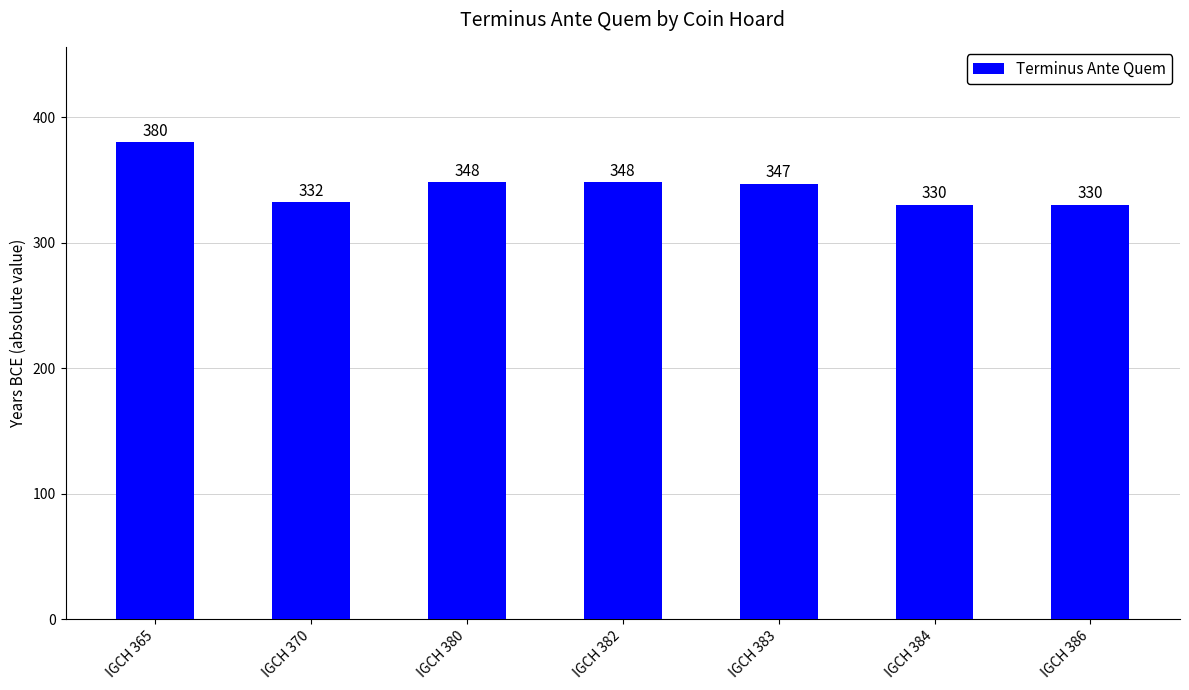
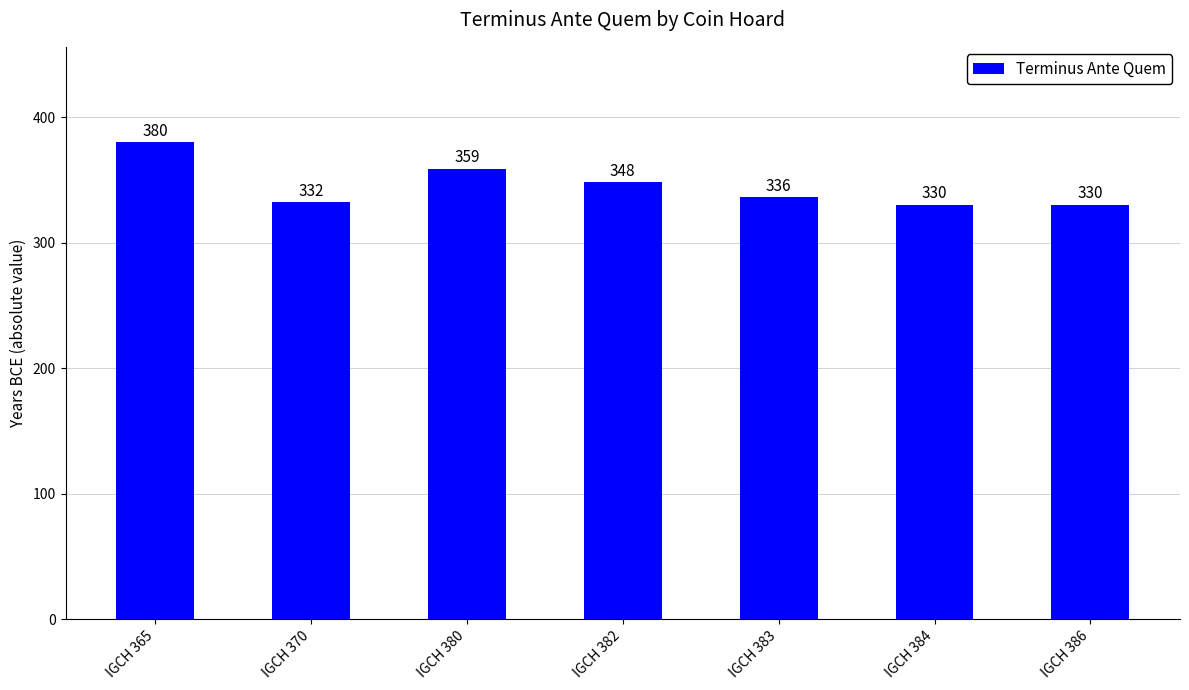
IGCH 380: 348 -> 359
IGCH 383: 347 -> 336
